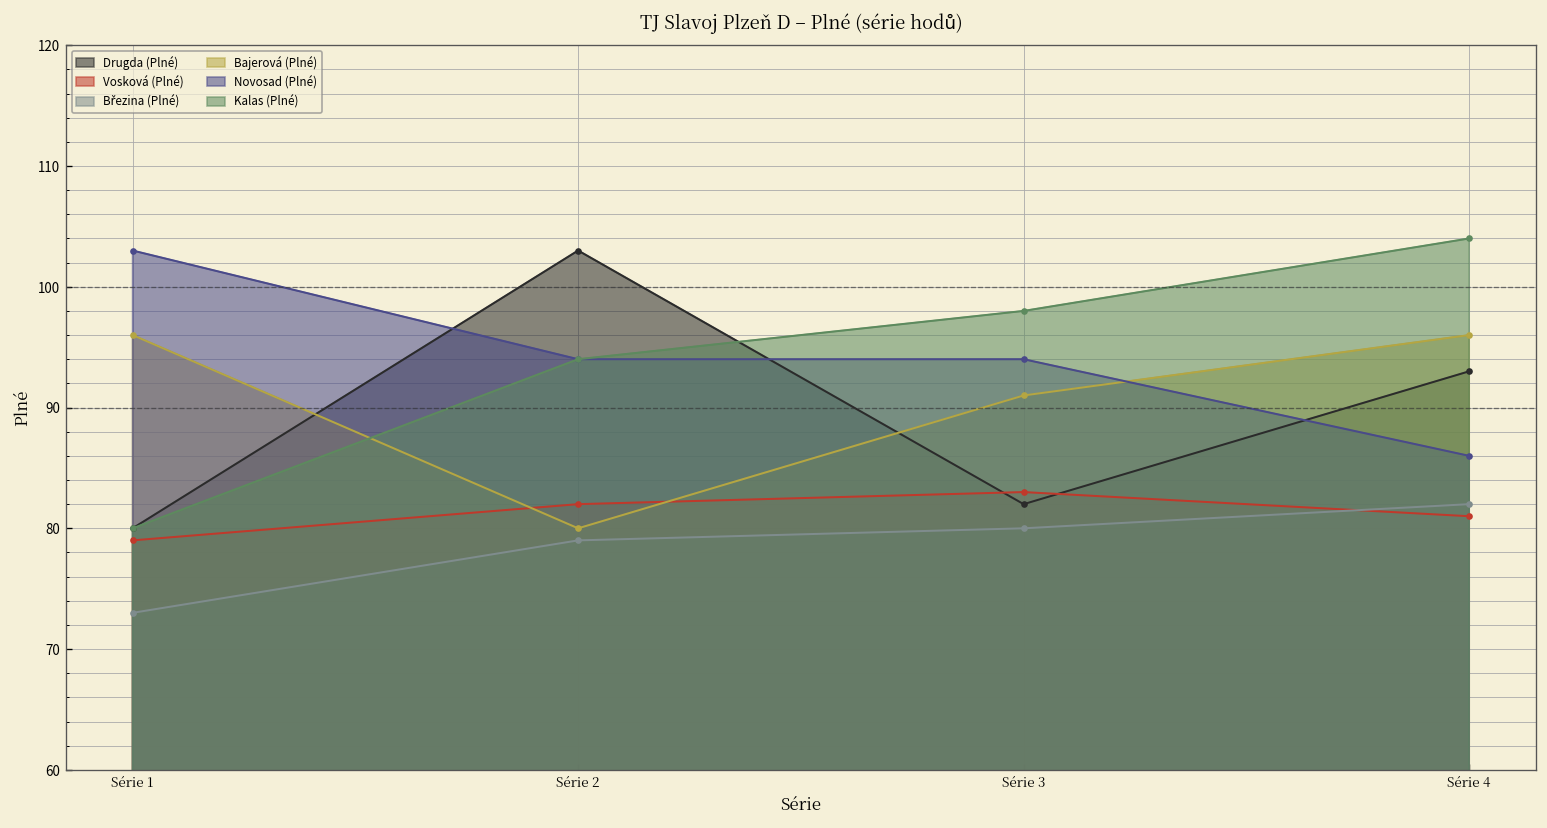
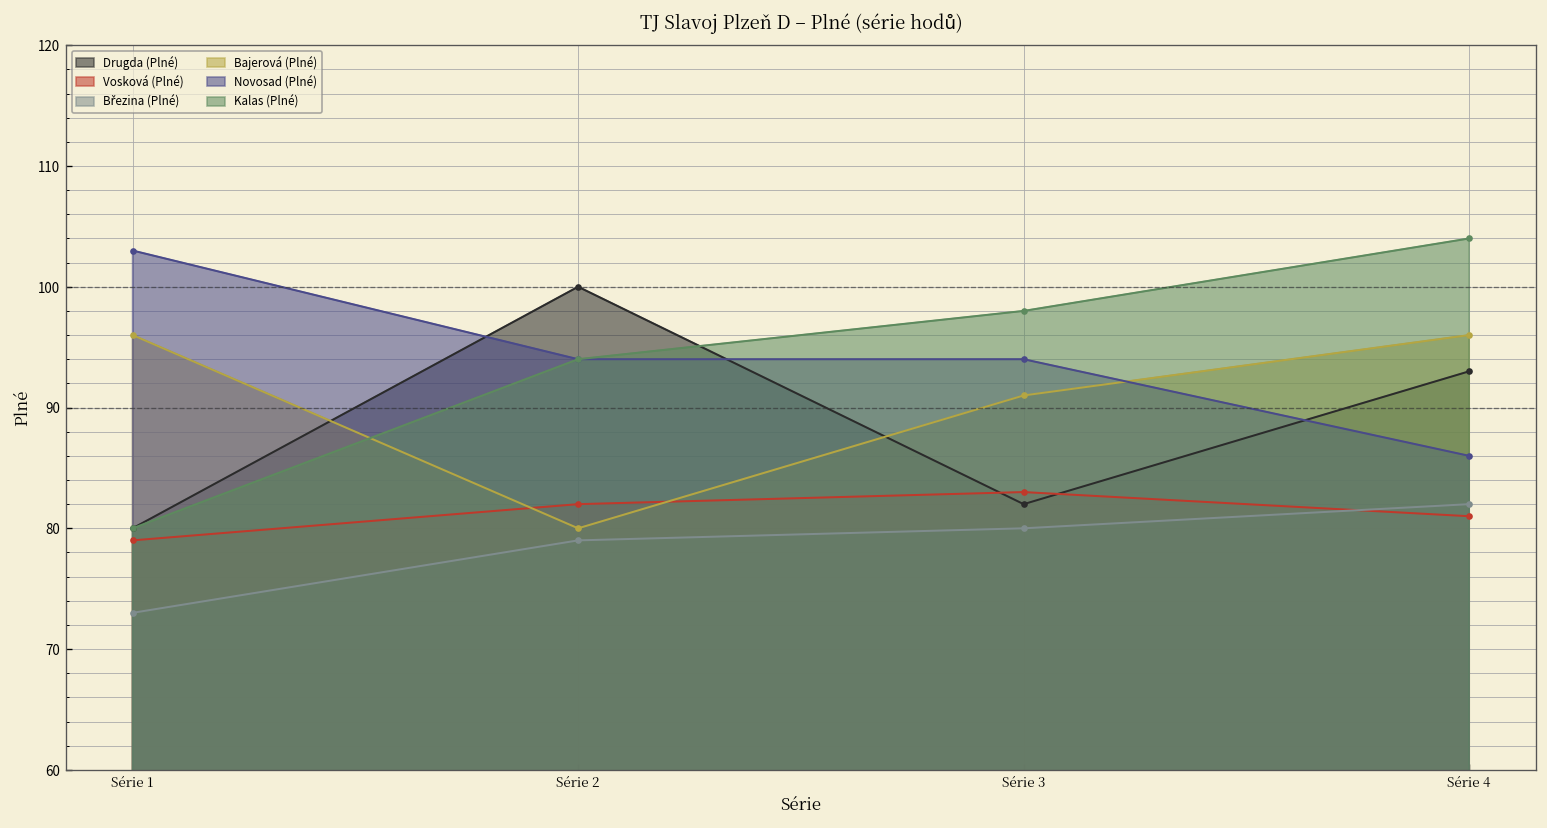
Drugda (Plné), Série 2: 103 -> 100
